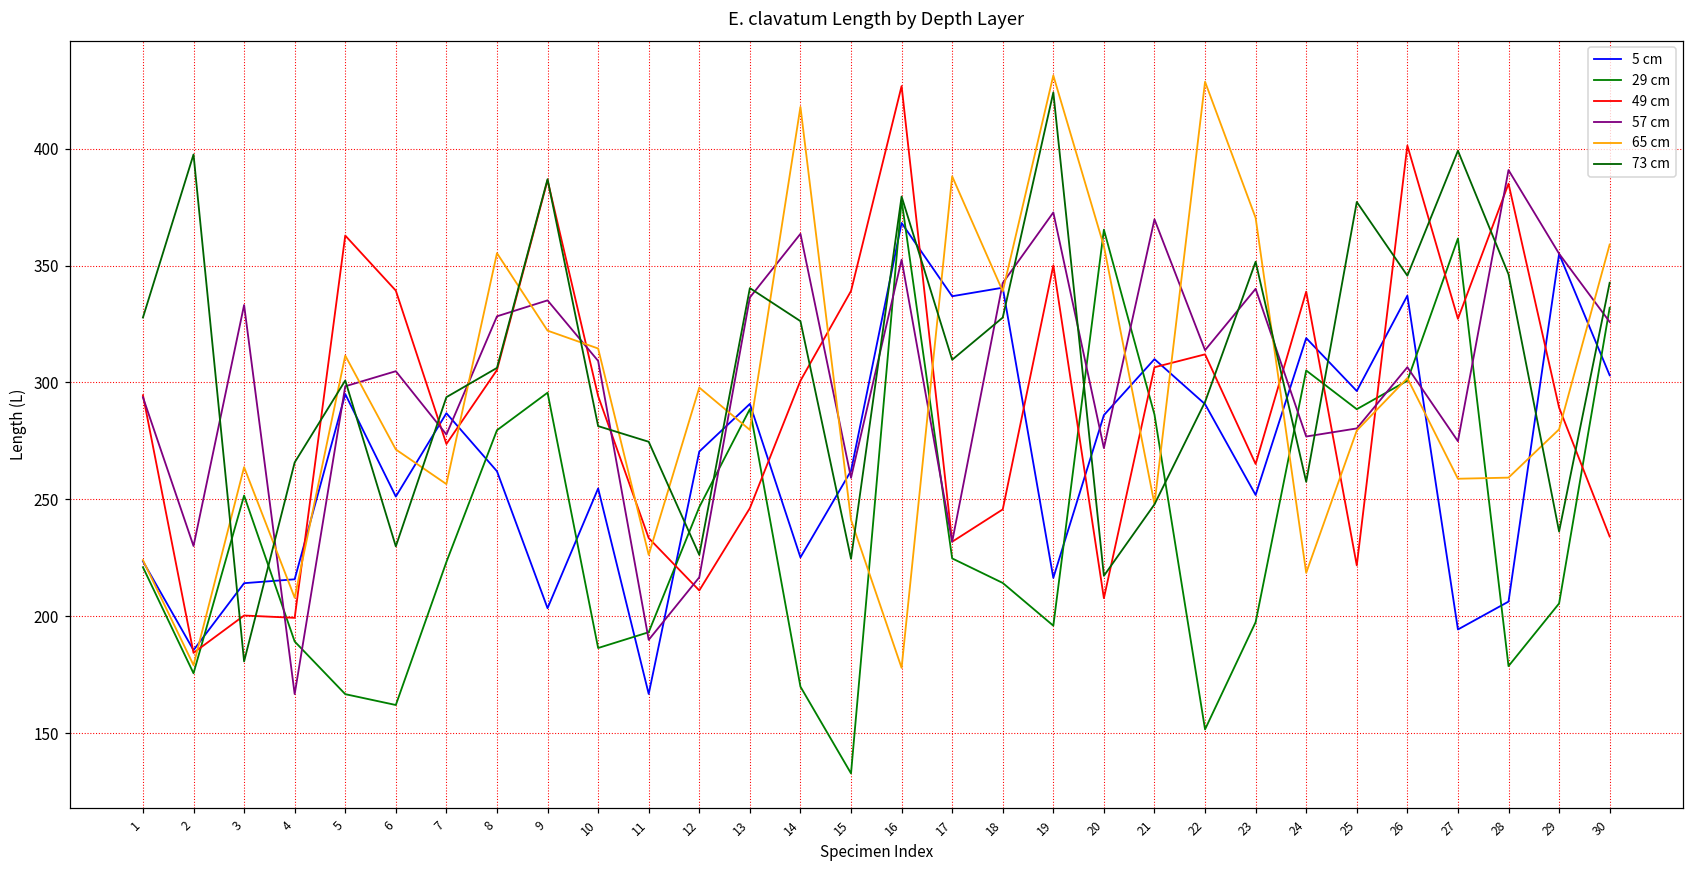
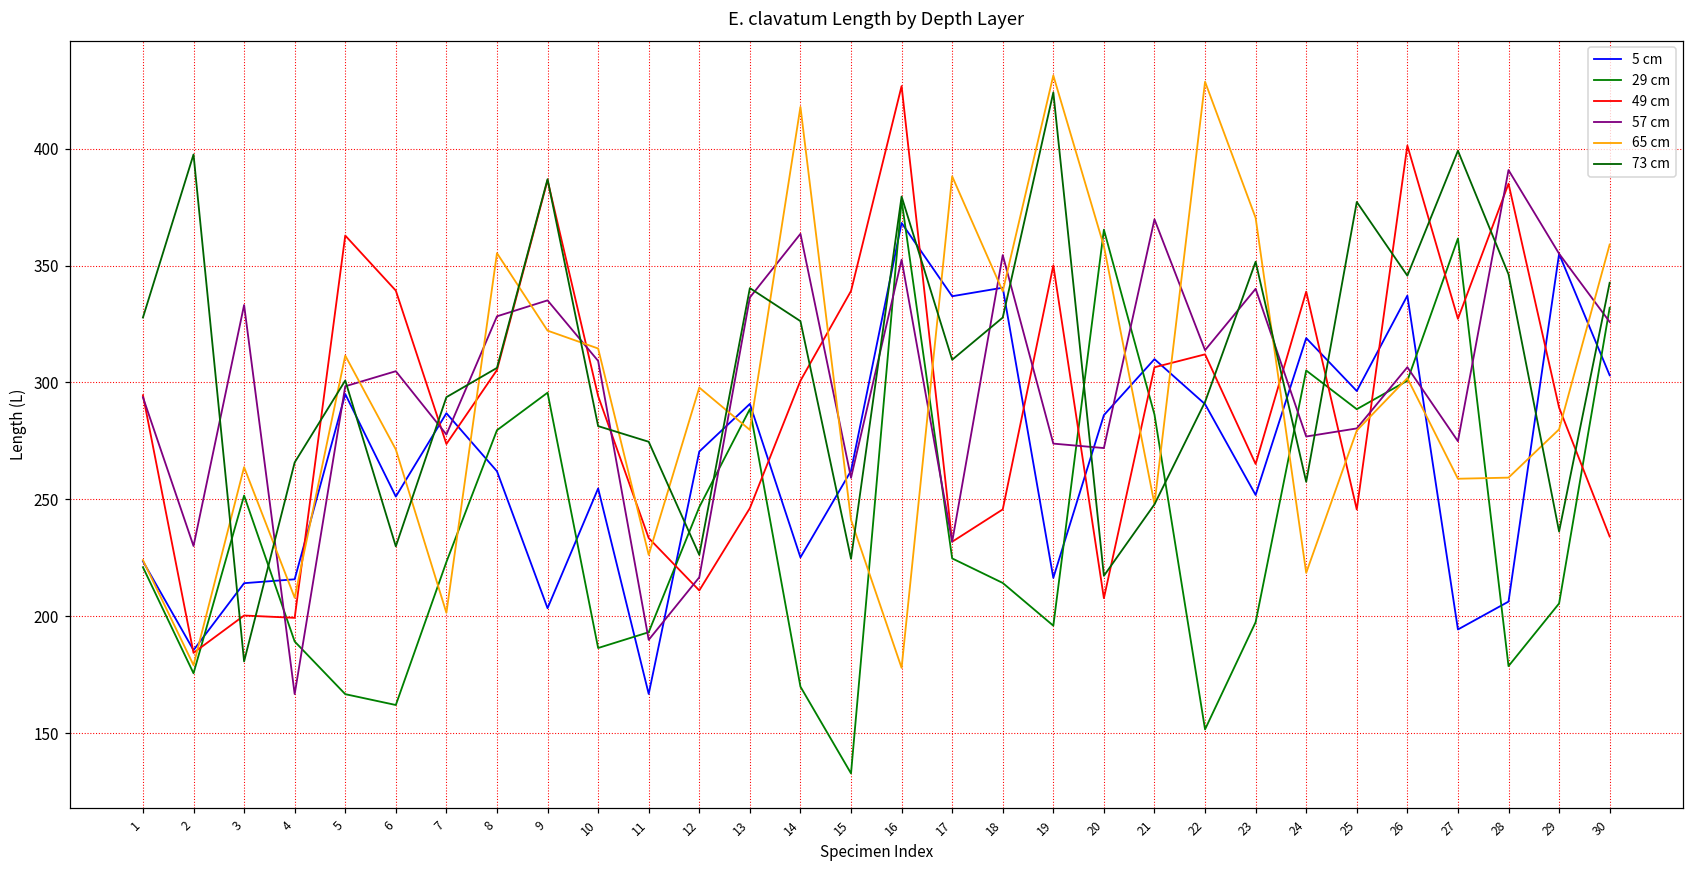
65 cm, 7: 256 -> 201
57 cm, 18: 343 -> 354
57 cm, 19: 373 -> 274
49 cm, 25: 222 -> 246
